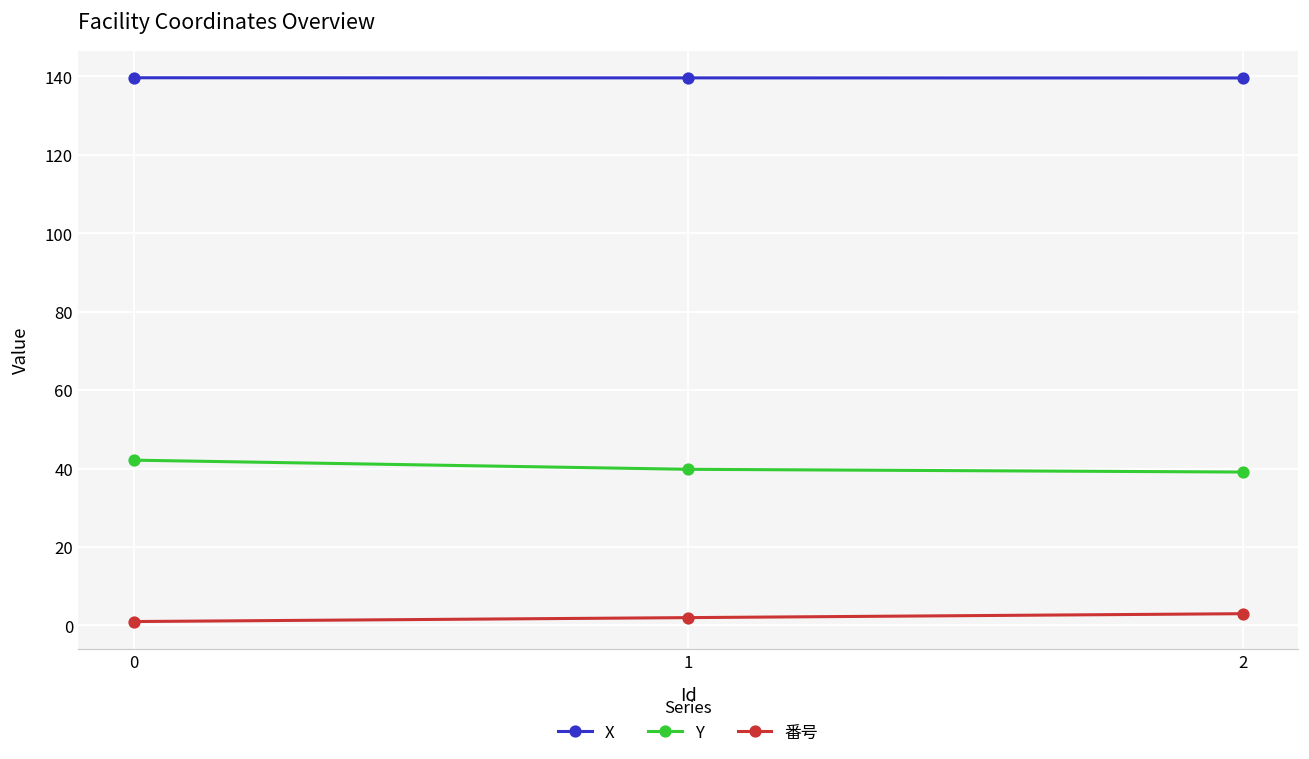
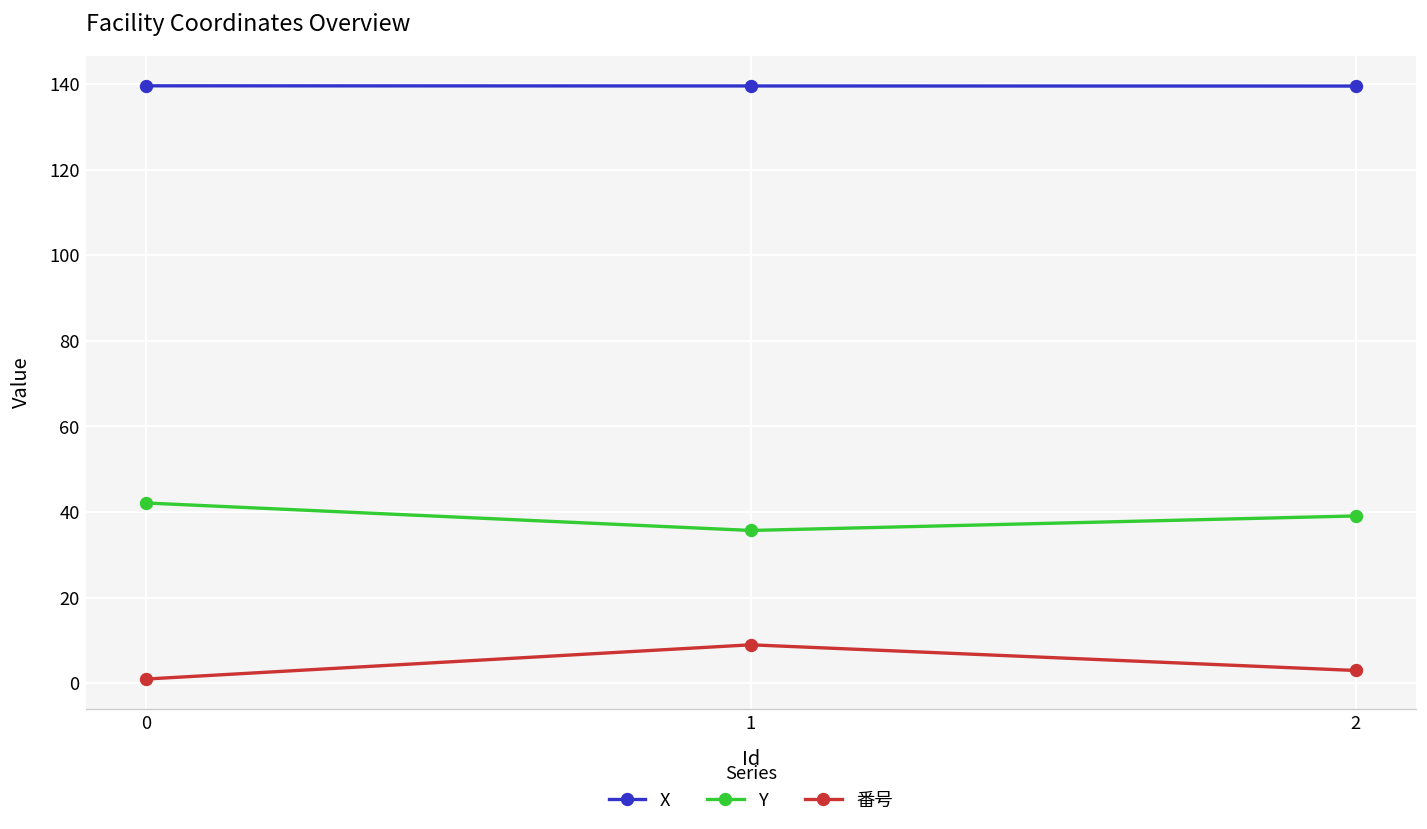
Y, 1: 40 -> 36
番号, 1: 2 -> 9
